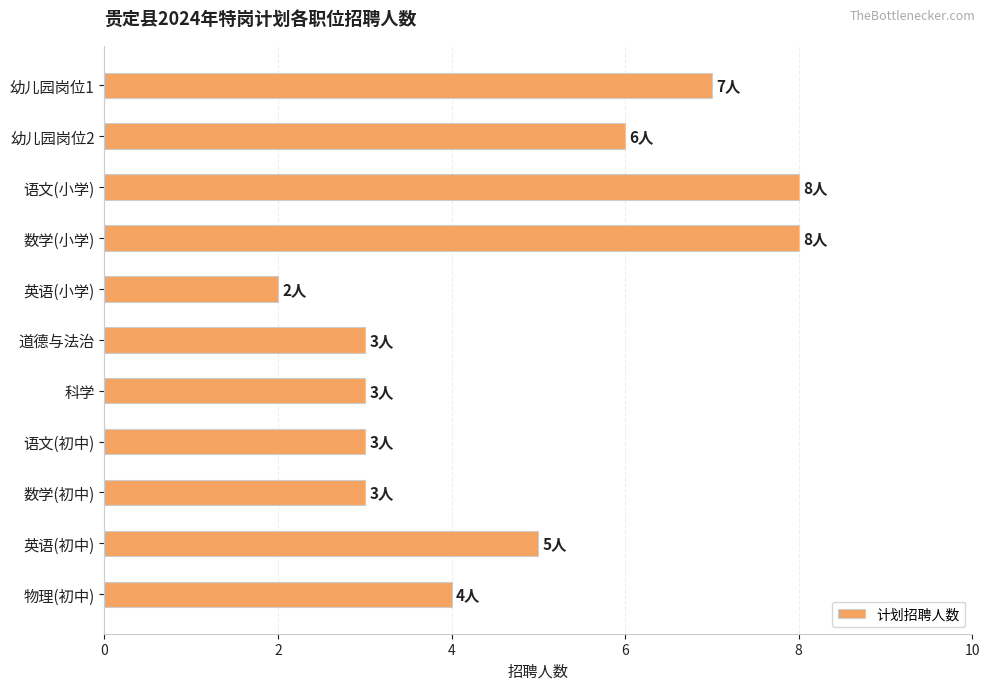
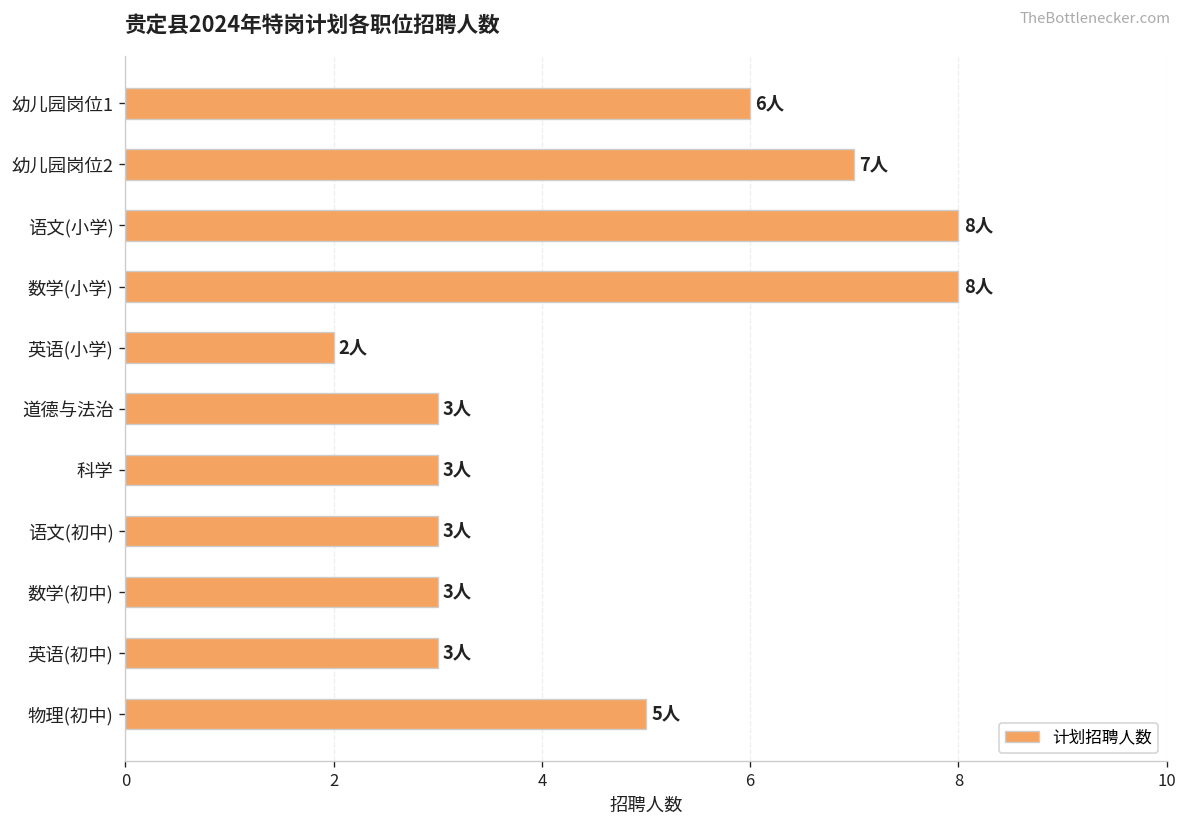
幼儿园岗位1: 7人 -> 6人
幼儿园岗位2: 6人 -> 7人
英语(初中): 5人 -> 3人
物理(初中): 4人 -> 5人
